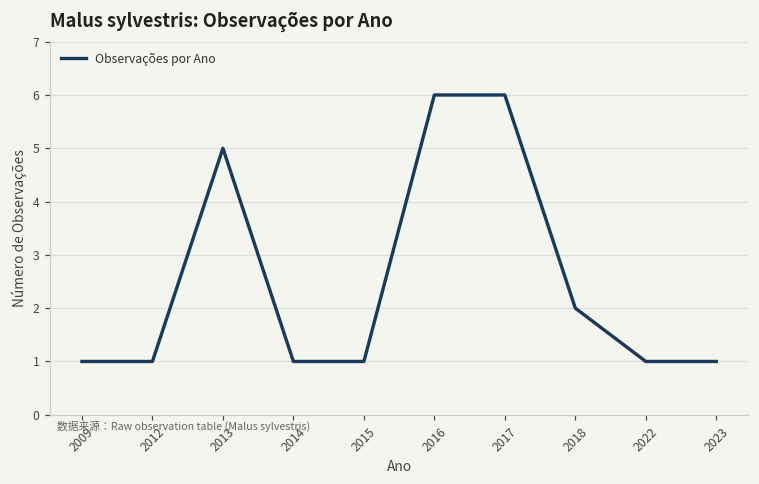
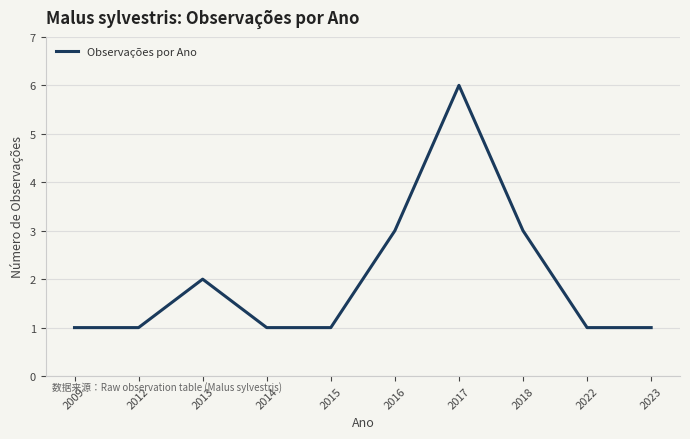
2013: 5 -> 2
2016: 6 -> 3
2018: 2 -> 3
